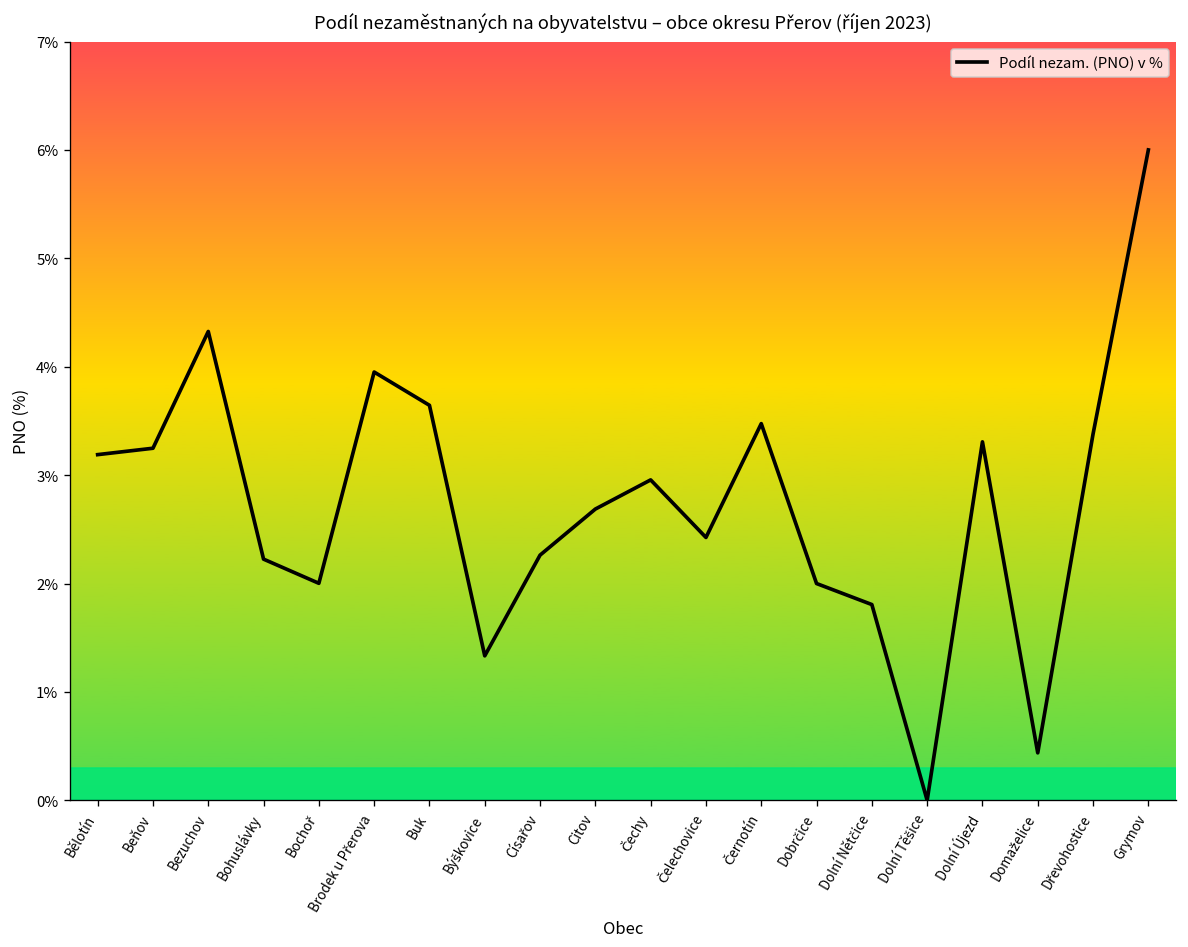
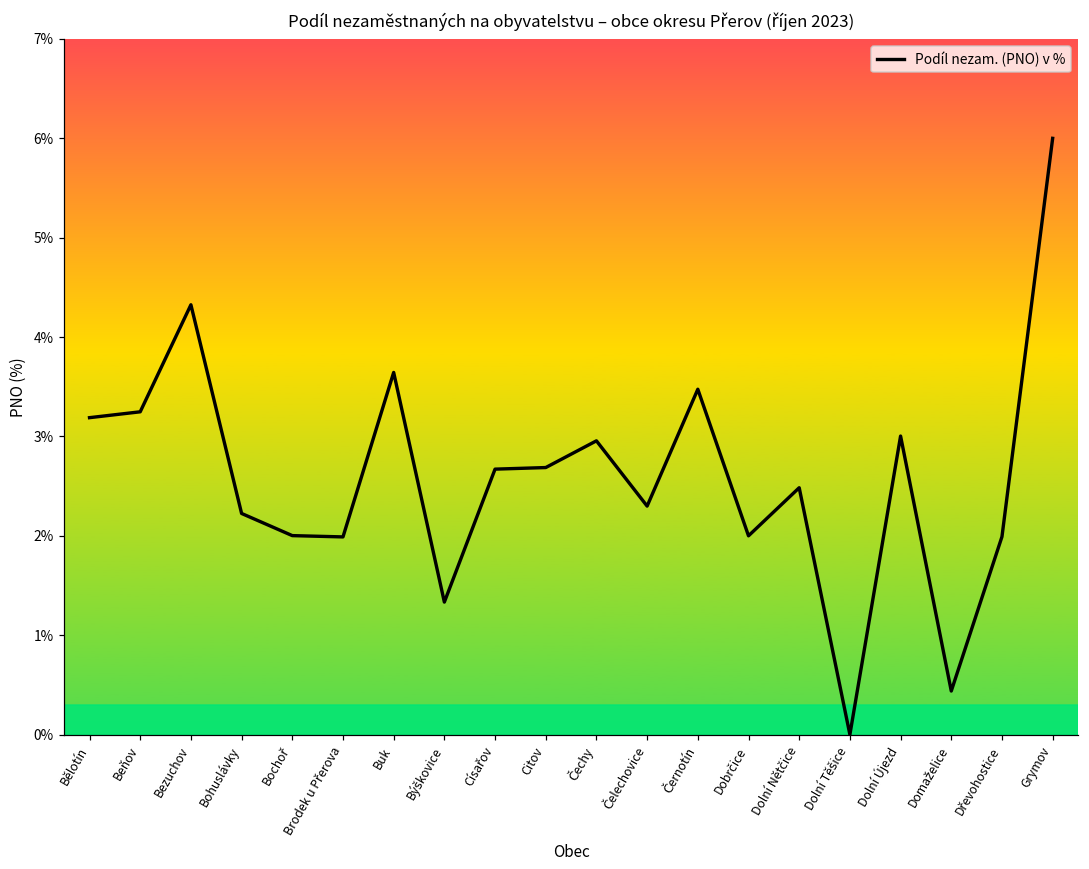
Brodek u Přerova: 4.0% -> 2.0%
Císařov: 2.3% -> 2.7%
Čelechovice: 2.4% -> 2.3%
Dolní Nětčice: 1.8% -> 2.5%
Dolní Újezd: 3.3% -> 3.0%
Dřevohostice: 3.4% -> 2.0%
